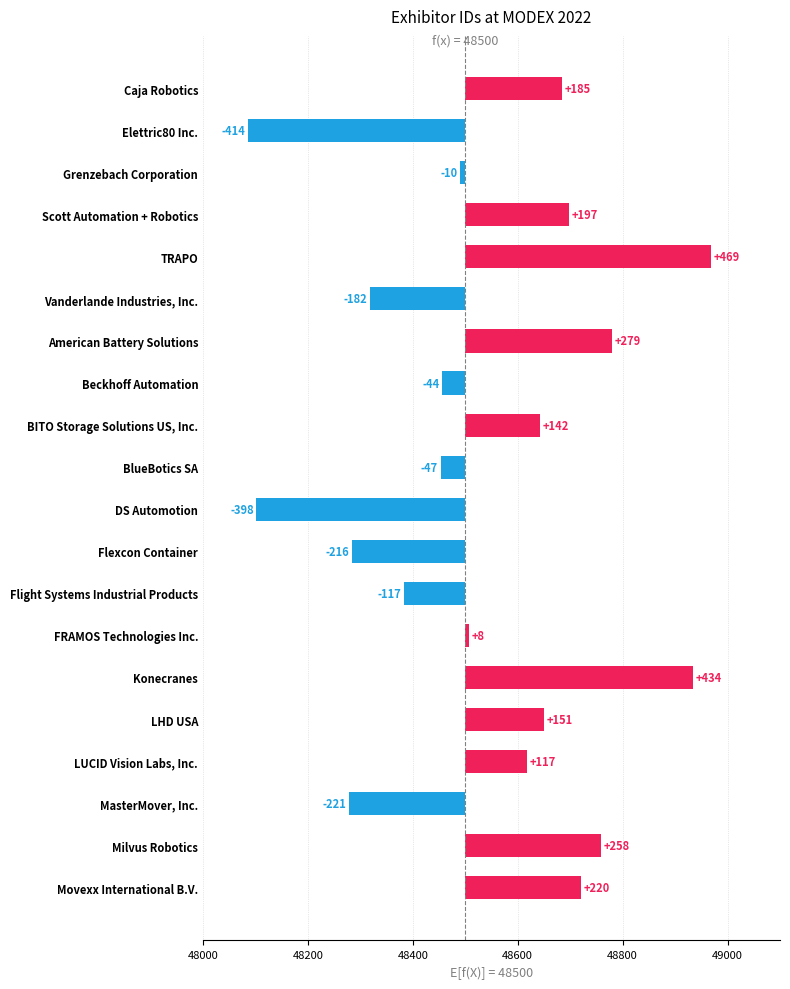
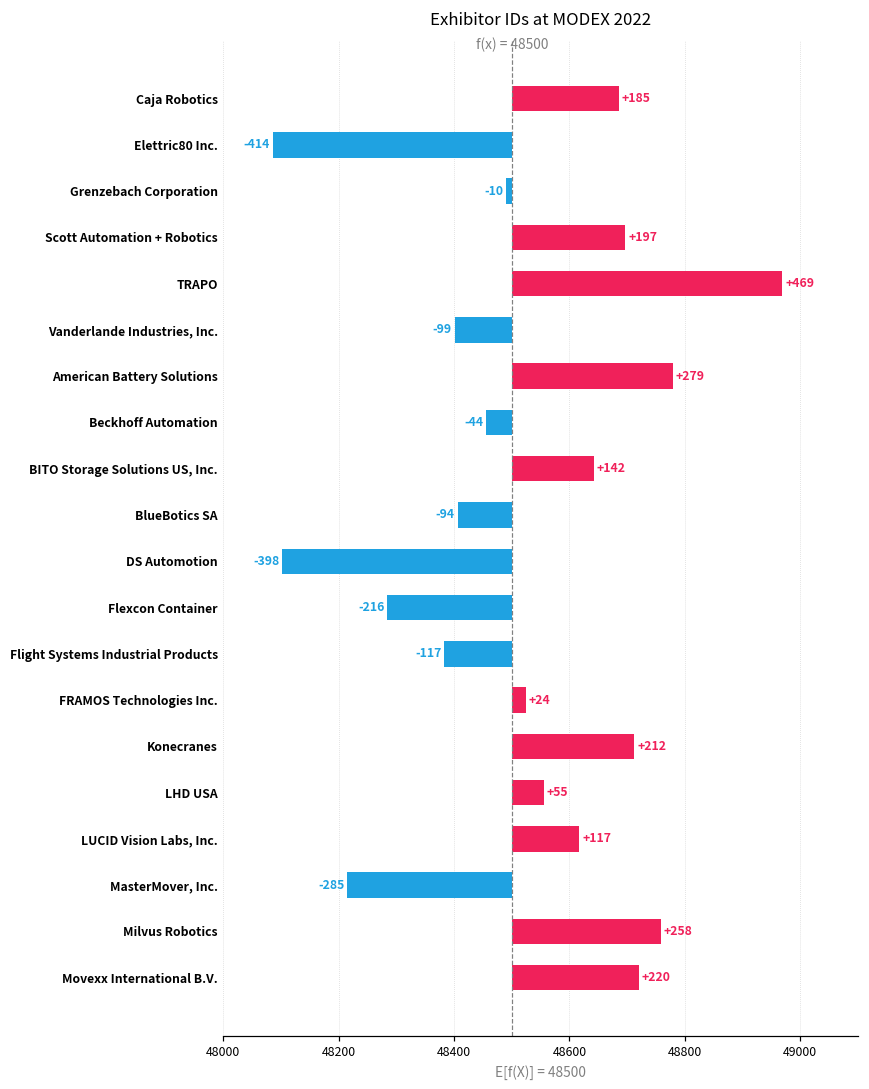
Vanderlande Industries, Inc.: -182 -> -99
BlueBotics SA: -47 -> -94
FRAMOS Technologies Inc.: +8 -> +24
Konecranes: +434 -> +212
LHD USA: +151 -> +55
MasterMover, Inc.: -221 -> -285
